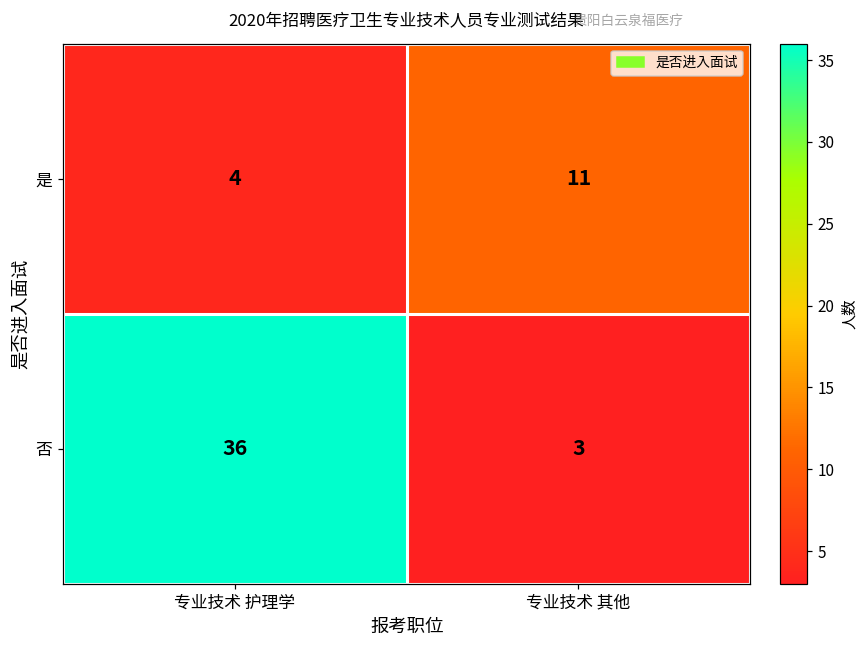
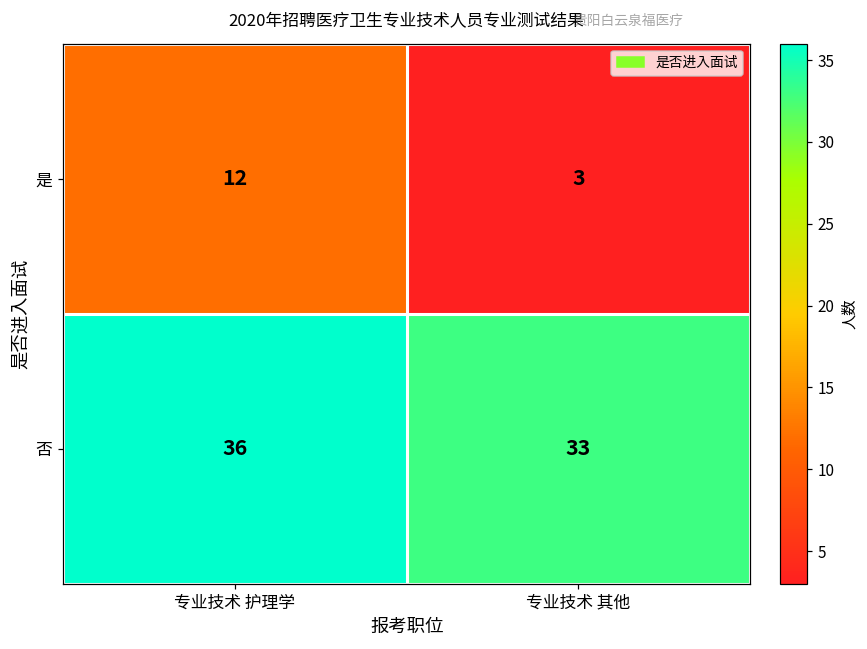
是, 专业技术 护理学: 4 -> 12
是, 专业技术 其他: 11 -> 3
否, 专业技术 其他: 3 -> 33
